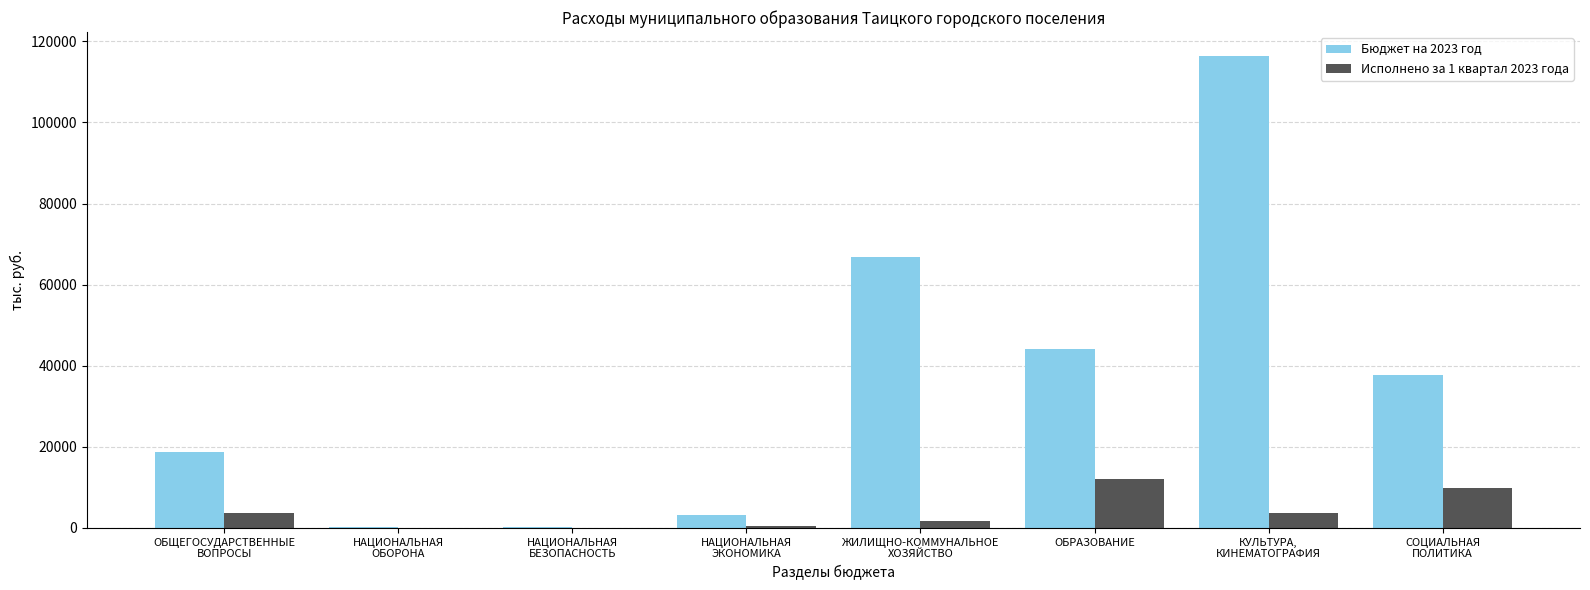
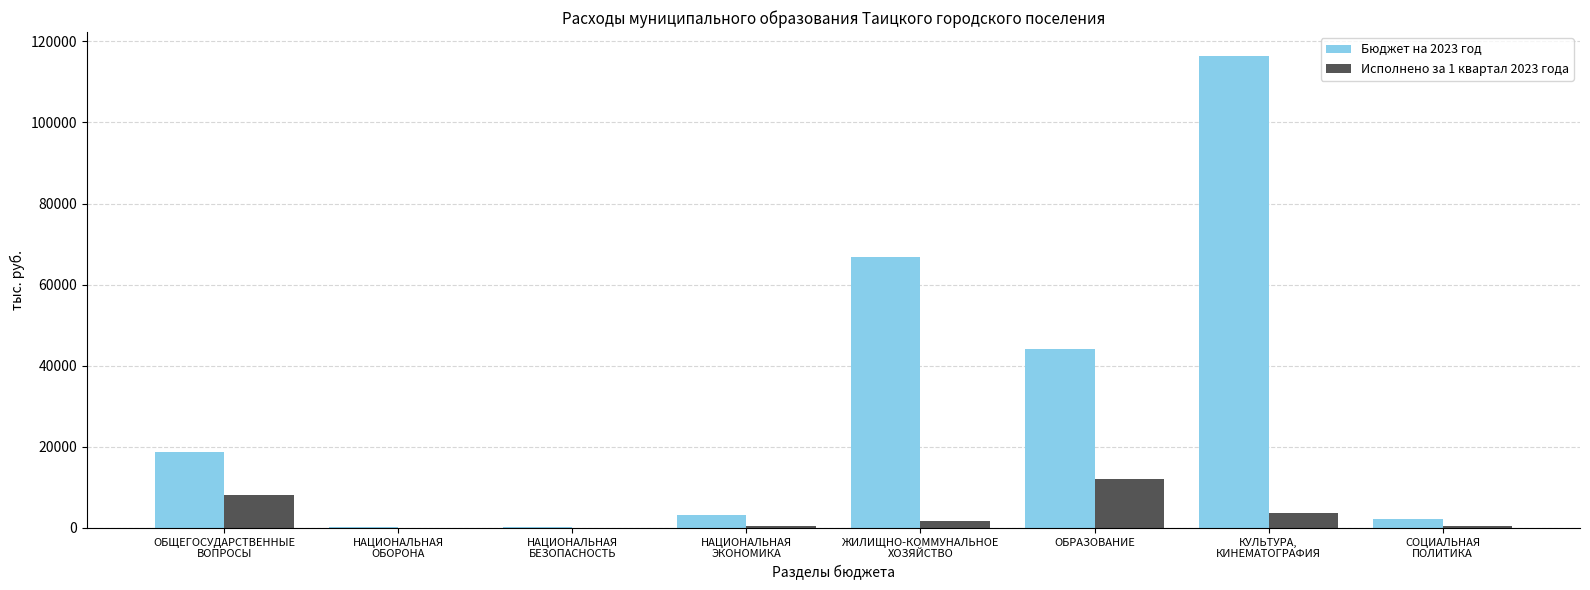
Исполнено за 1 квартал 2023 года, ОБЩЕГОСУДАРСТВЕННЫЕ ВОПРОСЫ: 4000 -> 8000
Бюджет на 2023 год, СОЦИАЛЬНАЯ ПОЛИТИКА: 38000 -> 2000
Исполнено за 1 квартал 2023 года, СОЦИАЛЬНАЯ ПОЛИТИКА: 10000 -> 1000
